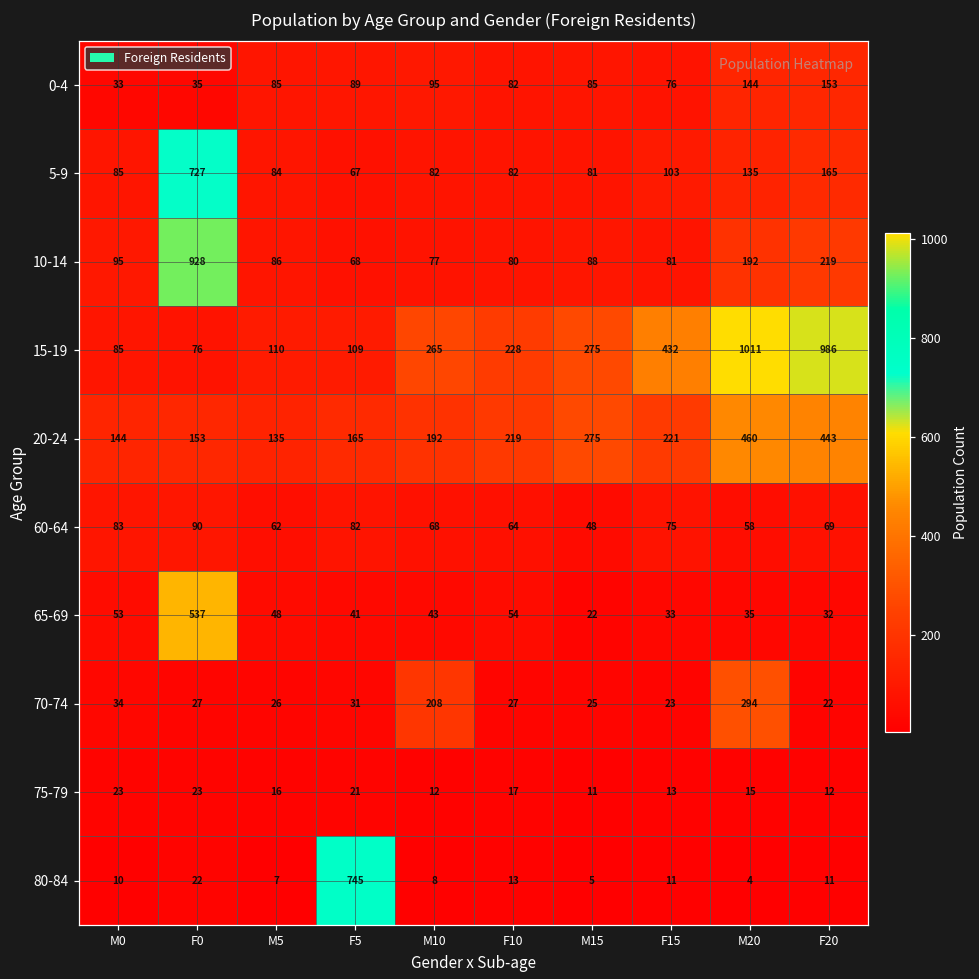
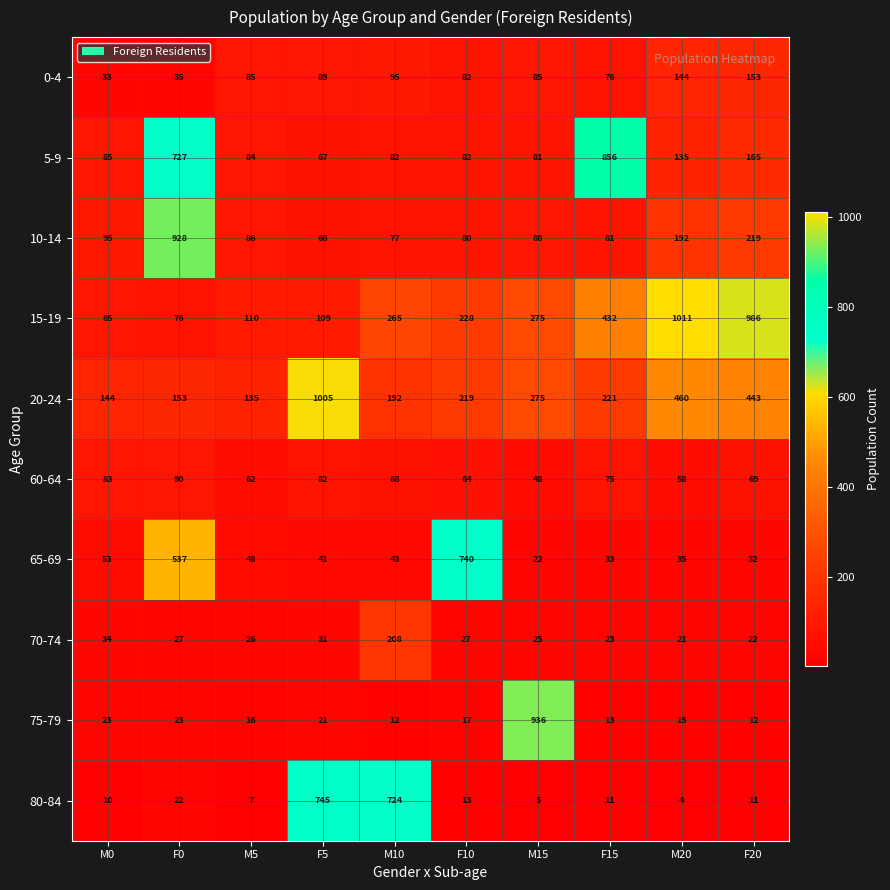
5-9, F15: 103 -> 856
20-24, F5: 165 -> 1005
65-69, F10: 54 -> 740
70-74, M20: 294 -> 21
75-79, M15: 11 -> 936
80-84, M10: 8 -> 724
